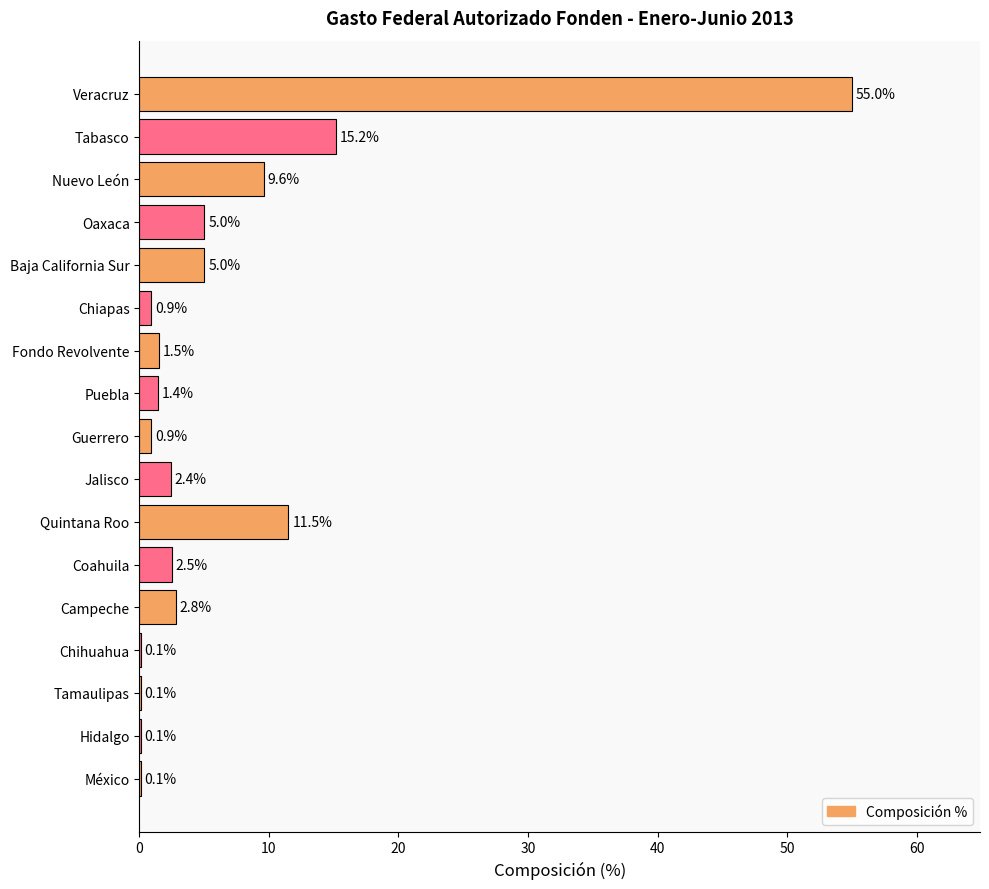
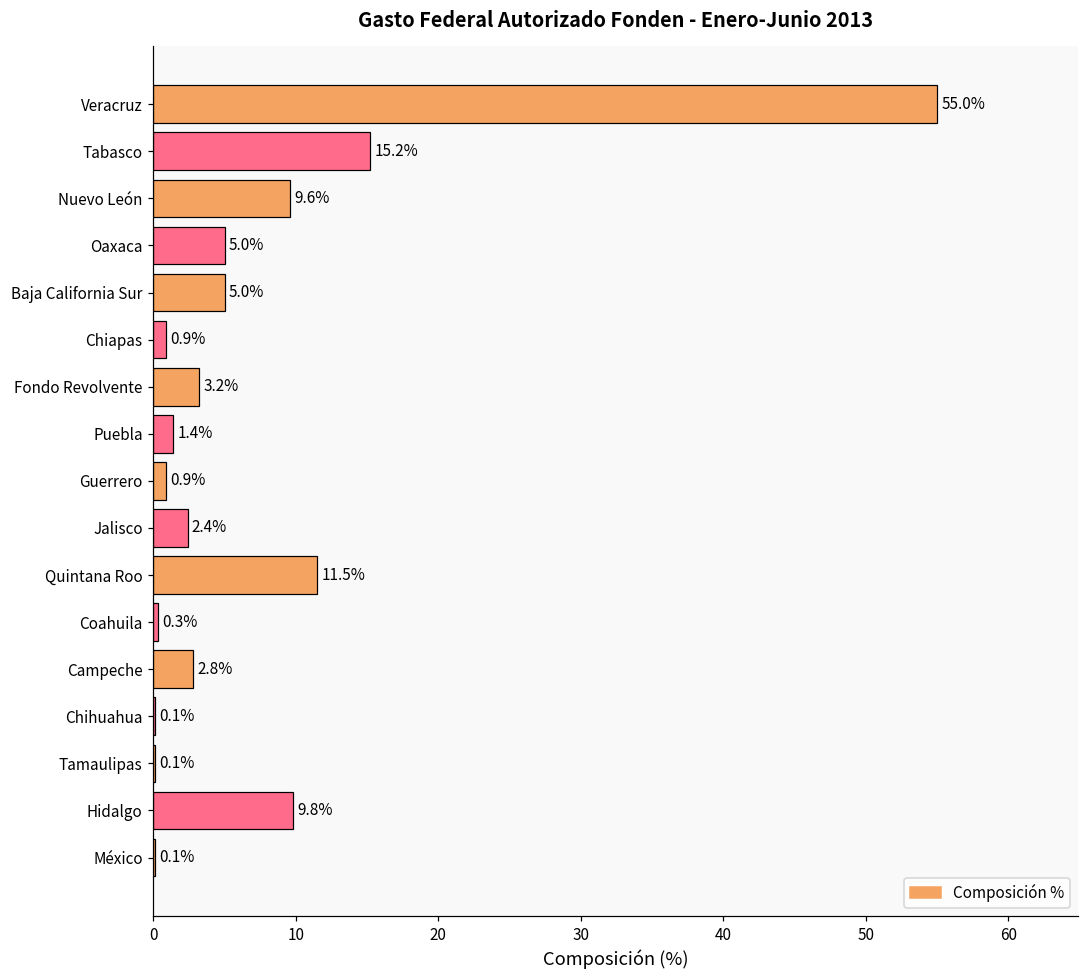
Fondo Revolvente: 1.5% -> 3.2%
Coahuila: 2.5% -> 0.3%
Hidalgo: 0.1% -> 9.8%
